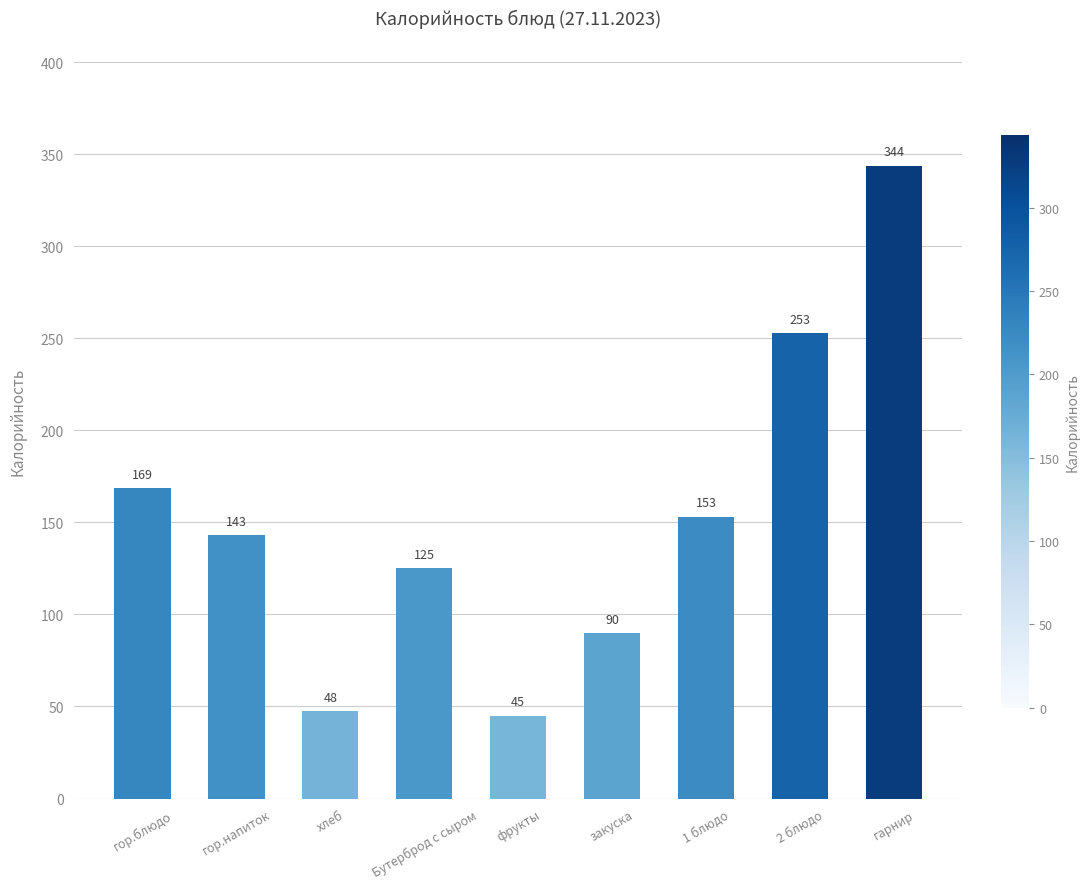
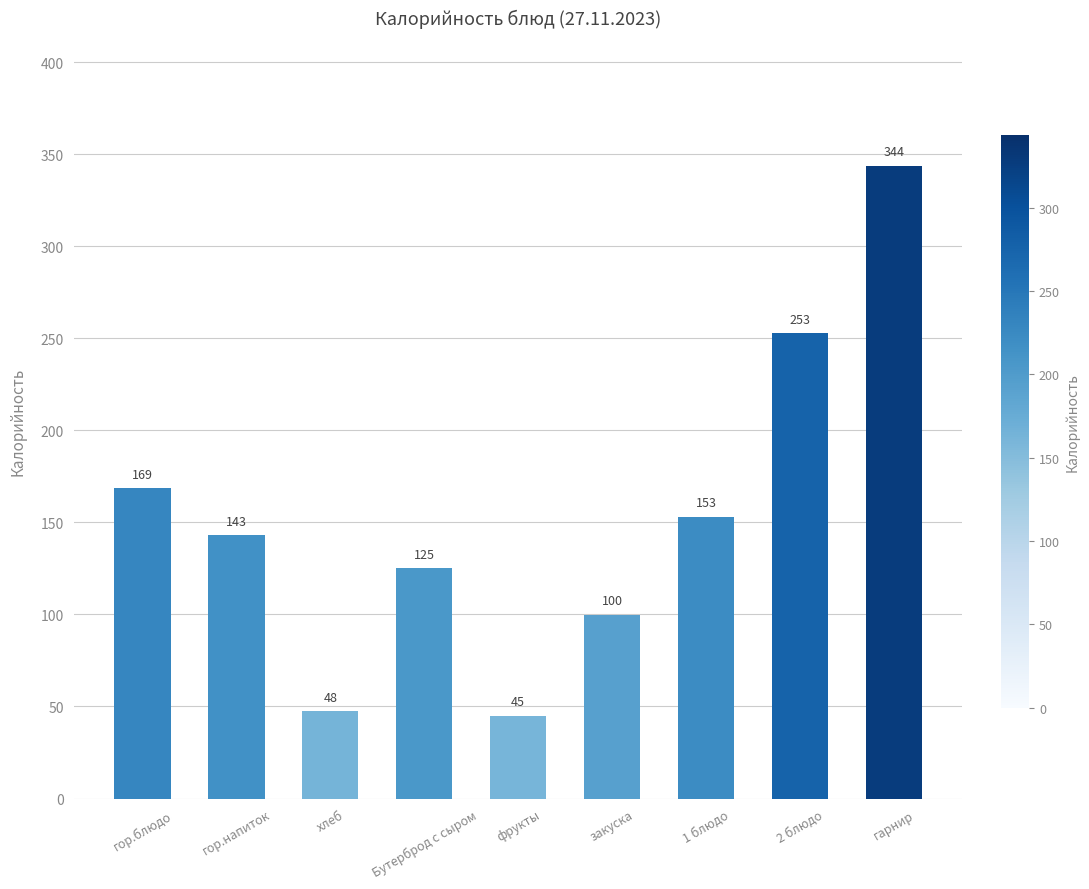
закуска: 90 -> 100
